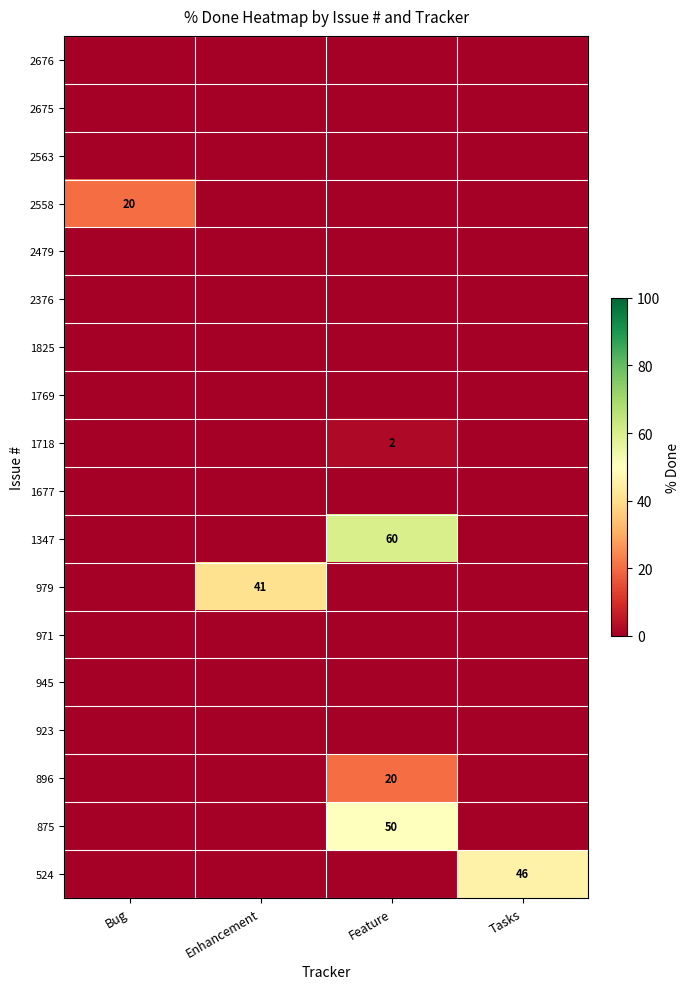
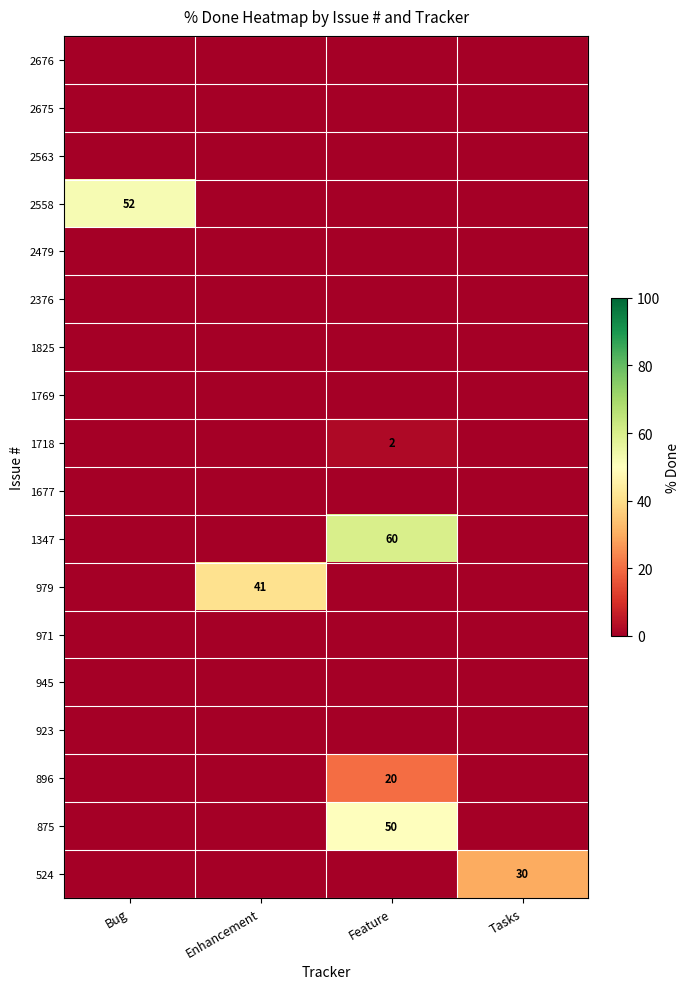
2558, Bug: 20 -> 52
524, Tasks: 46 -> 30
